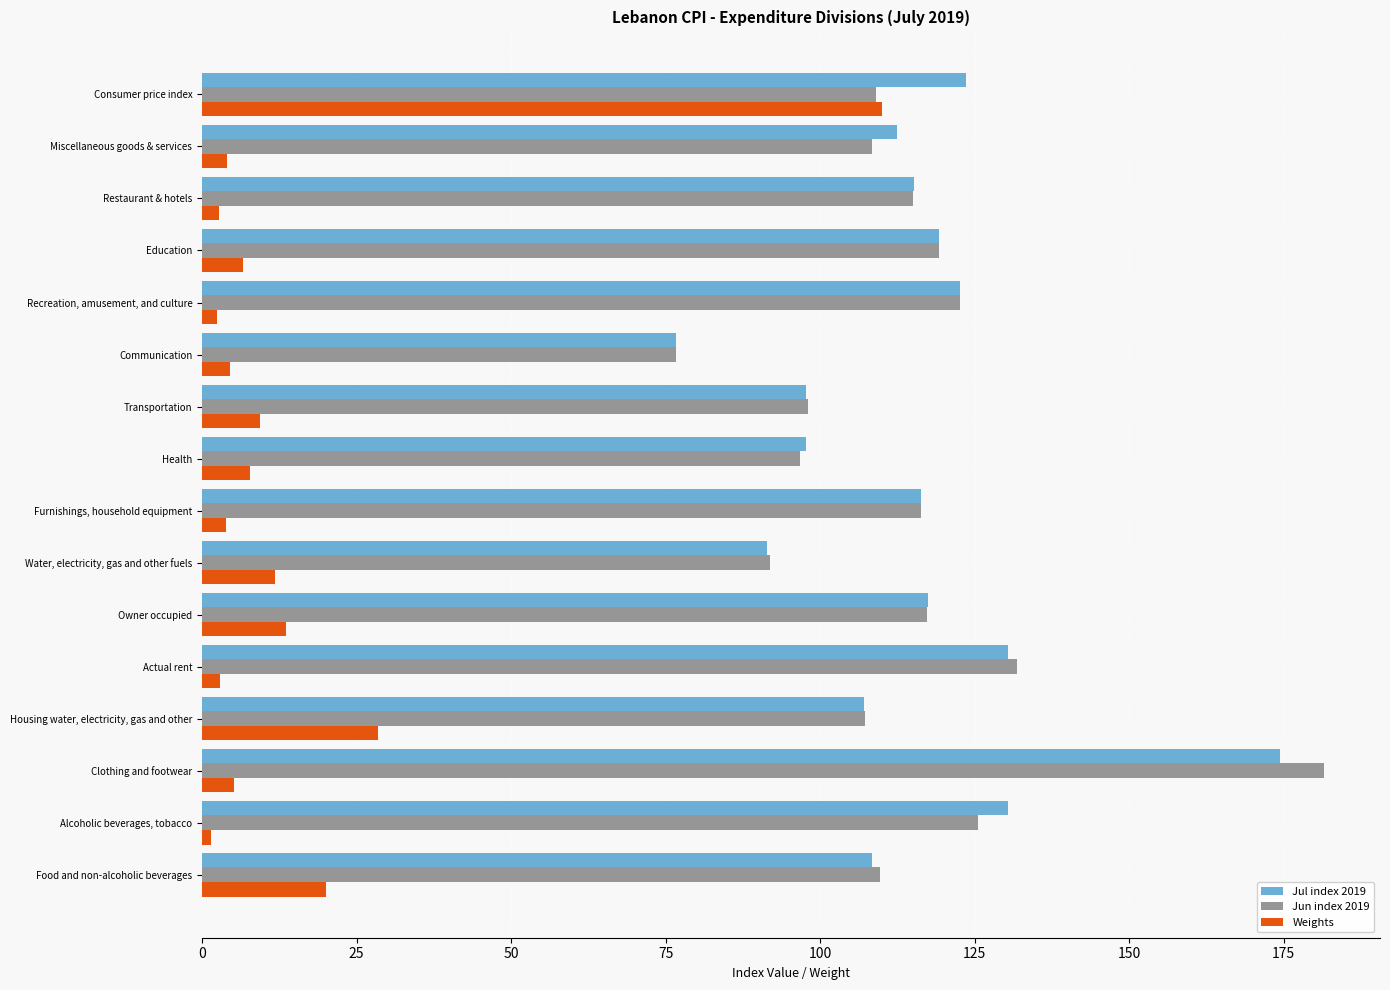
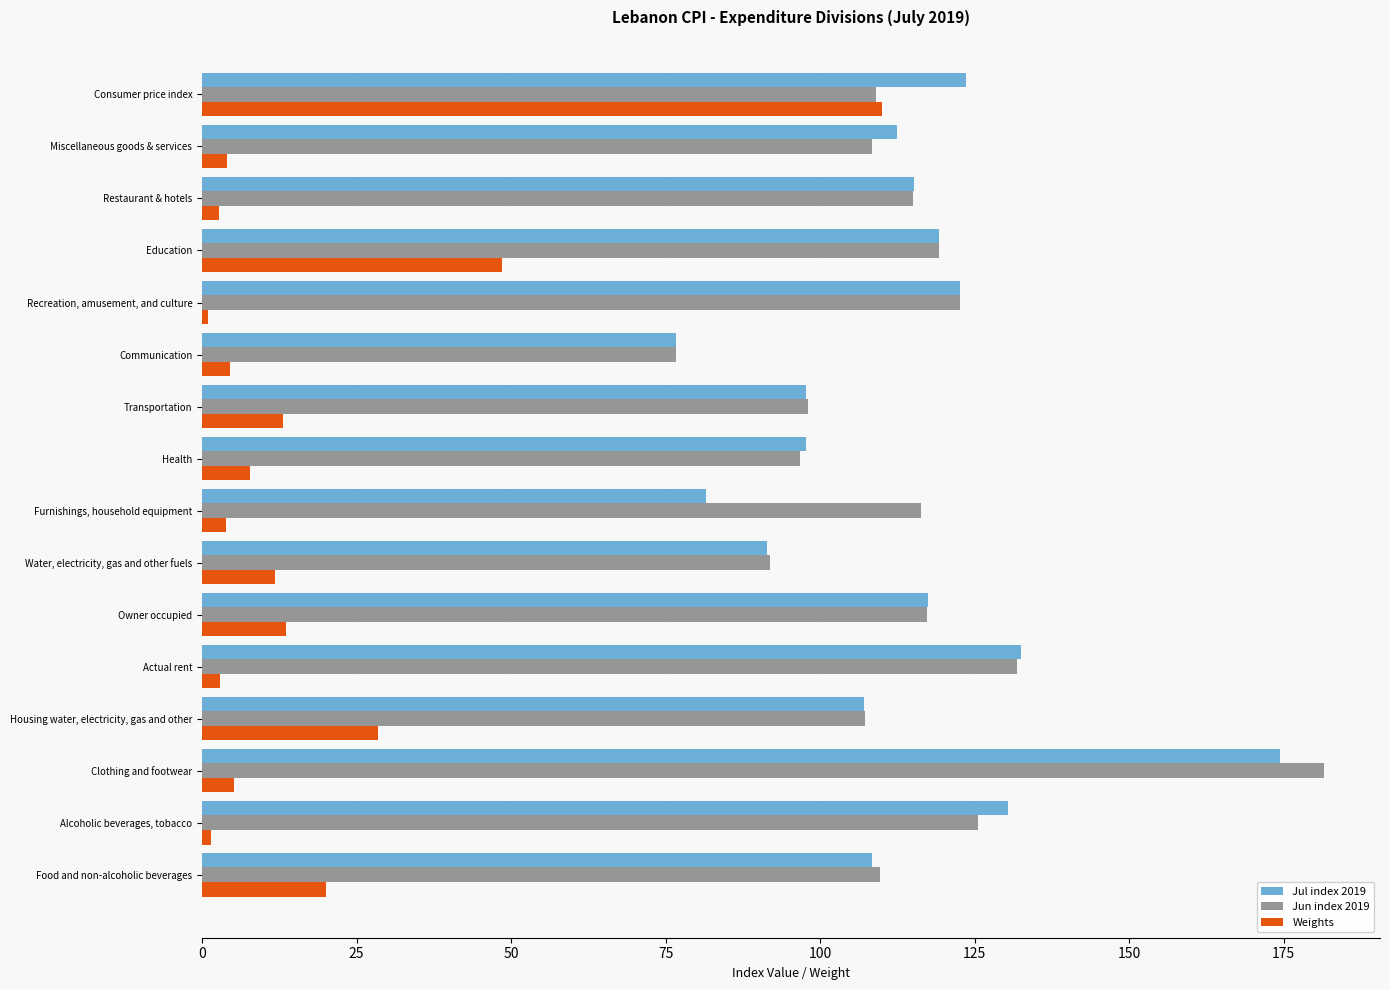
Weights, Education: 7 -> 49
Weights, Recreation, amusement, and culture: 2 -> 1
Weights, Transportation: 9 -> 13
Jul index 2019, Furnishings, household equipment: 116 -> 82
Jul index 2019, Actual rent: 130 -> 132
